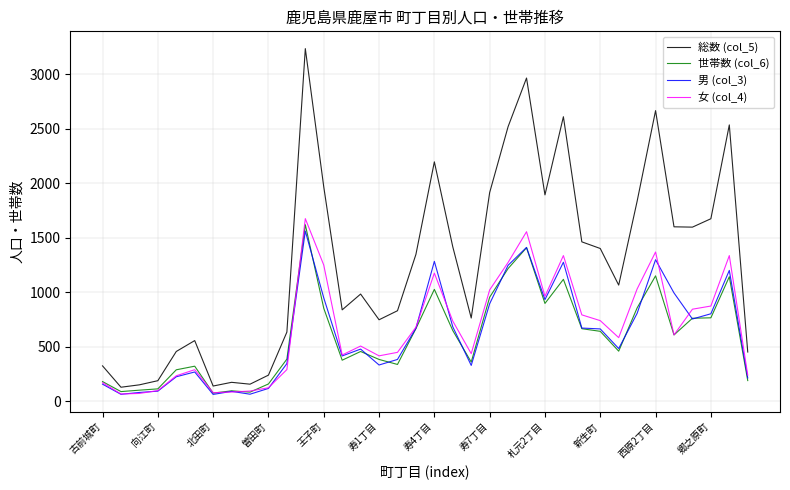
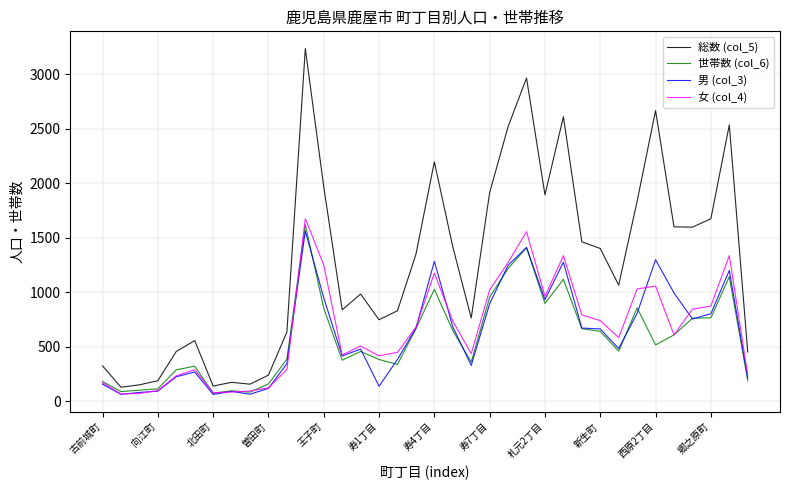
男 (col_3), 寿1丁目: 330 -> 140
世帯数 (col_6), 西原2丁目: 1150 -> 520
女 (col_4), 西原2丁目: 1370 -> 1060
